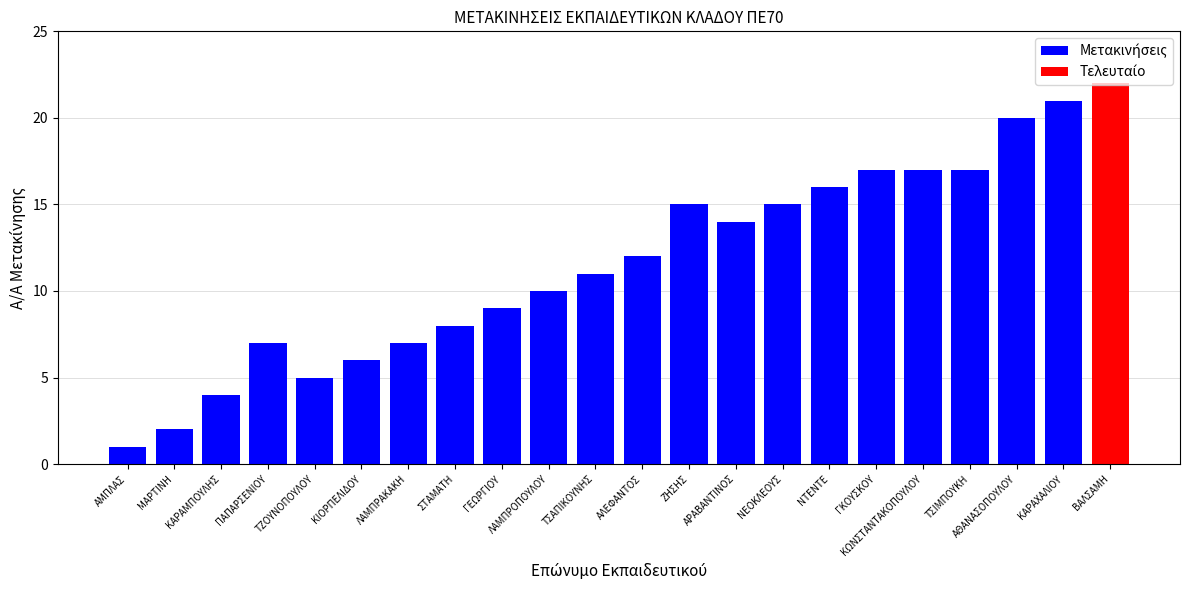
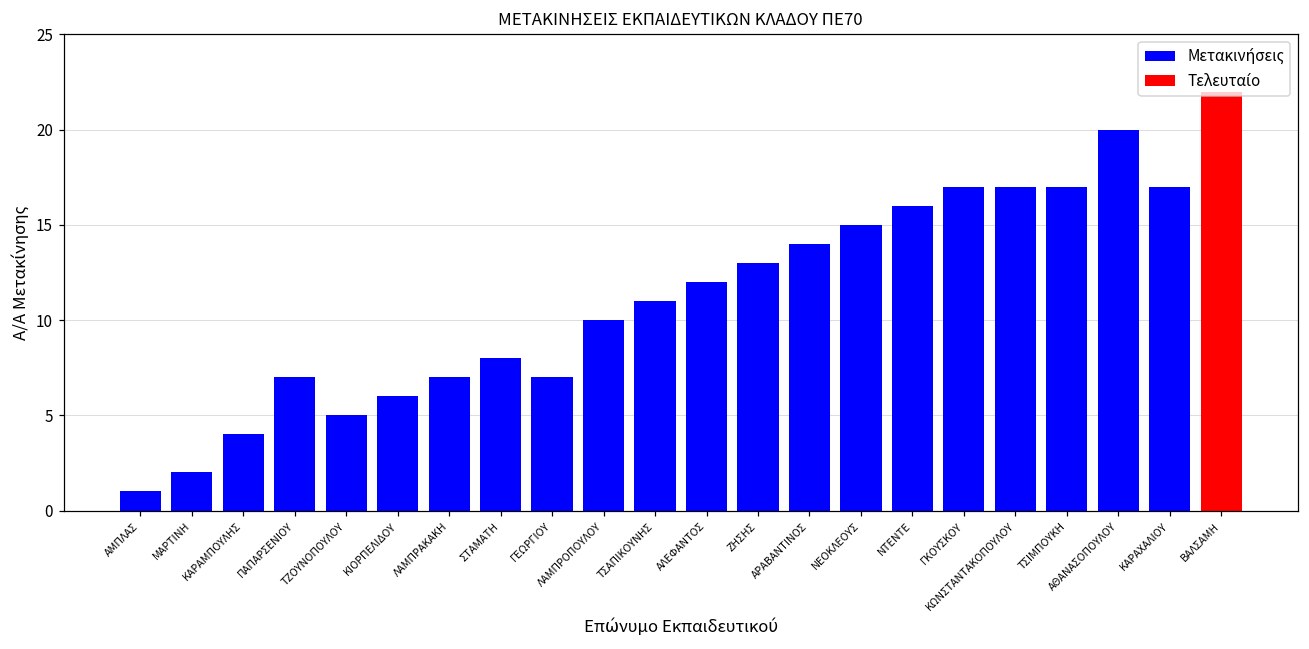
ΓΕΩΡΓΙΟΥ: 9 -> 7
ΖΗΣΗΣ: 15 -> 13
ΚΑΡΑΧΑΛΙΟΥ: 21 -> 17
